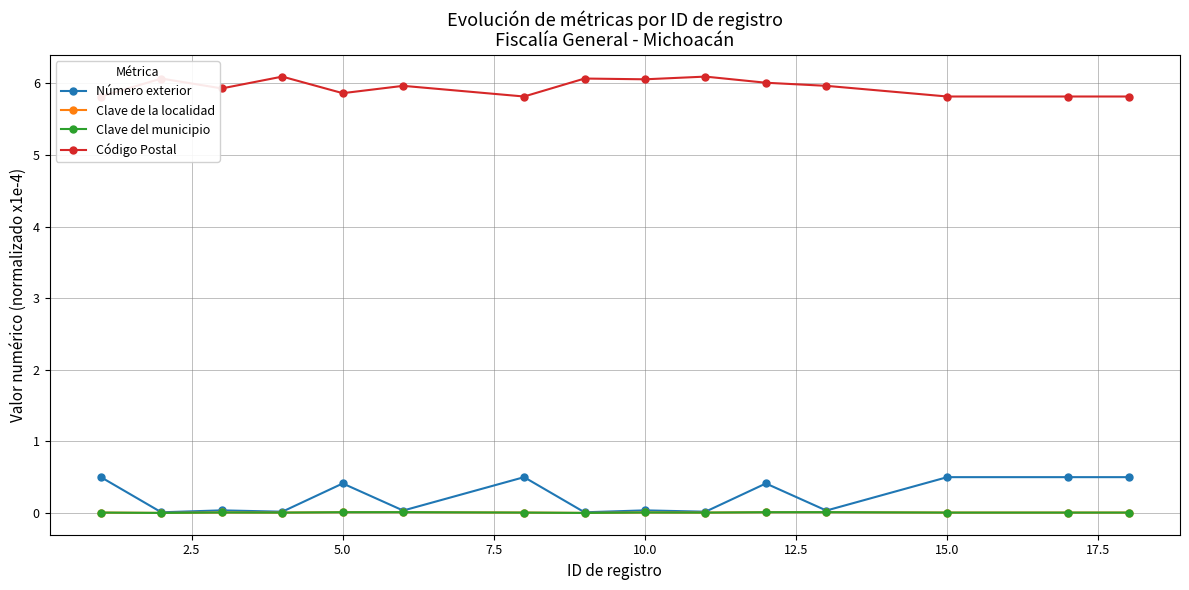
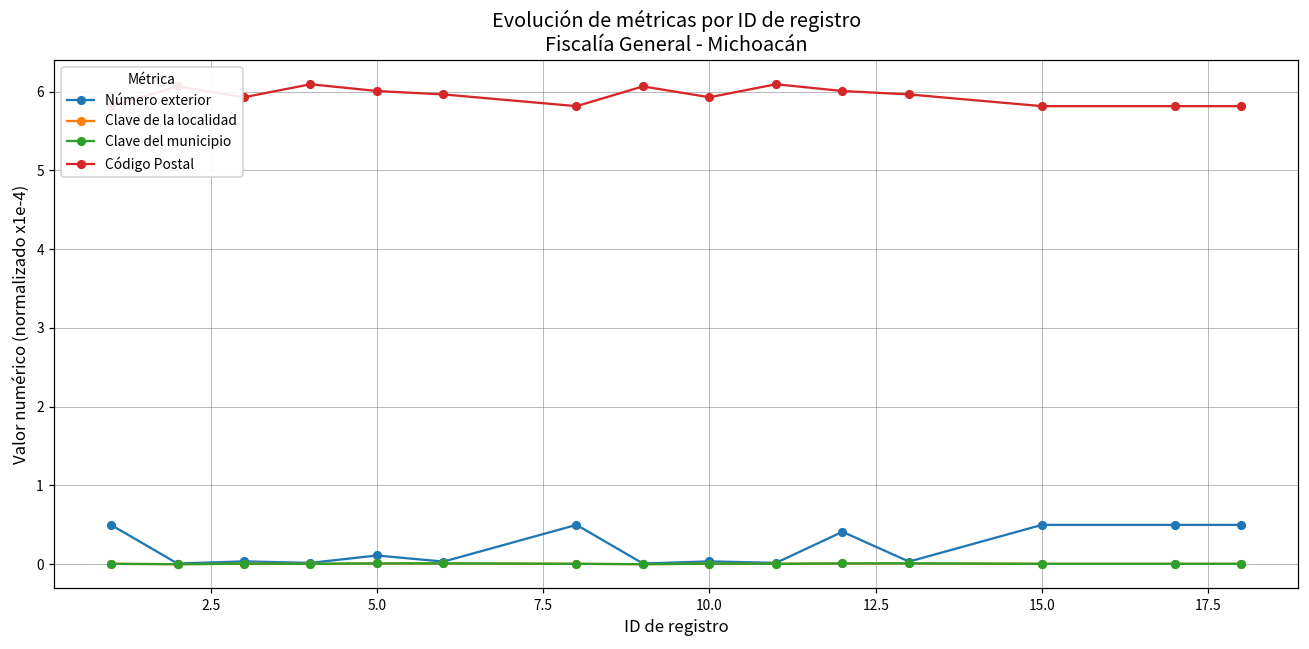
Número exterior, 5.0: 0.4 -> 0.1
Código Postal, 5.0: 5.9 -> 6.0
Código Postal, 10.0: 6.1 -> 5.9
